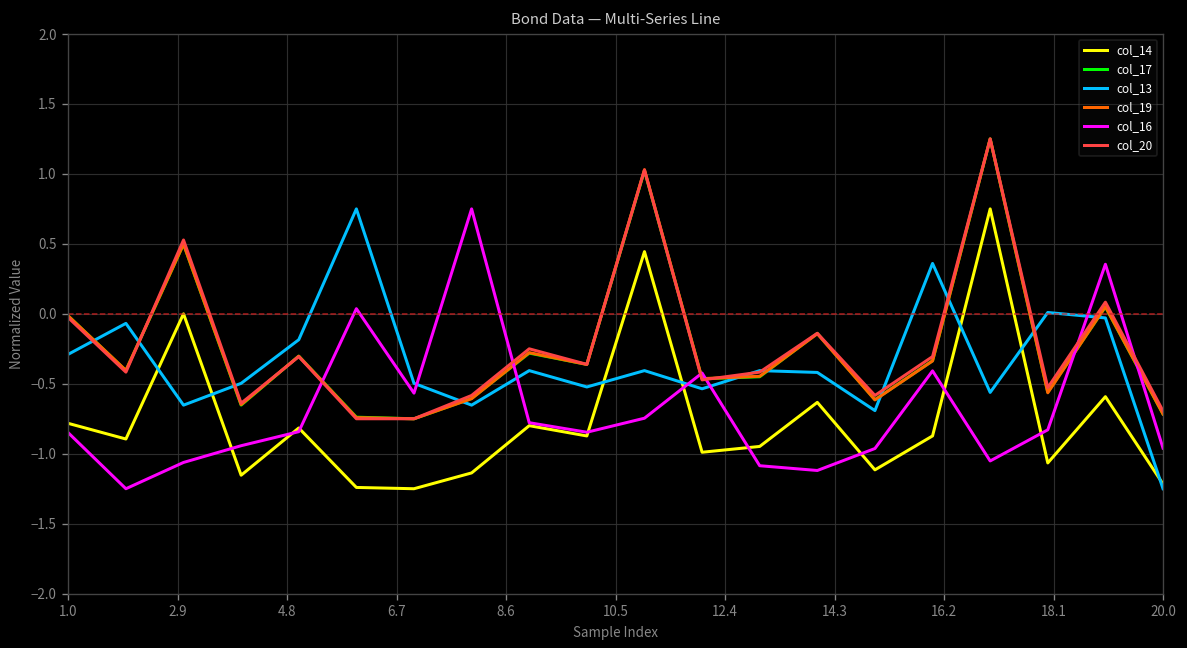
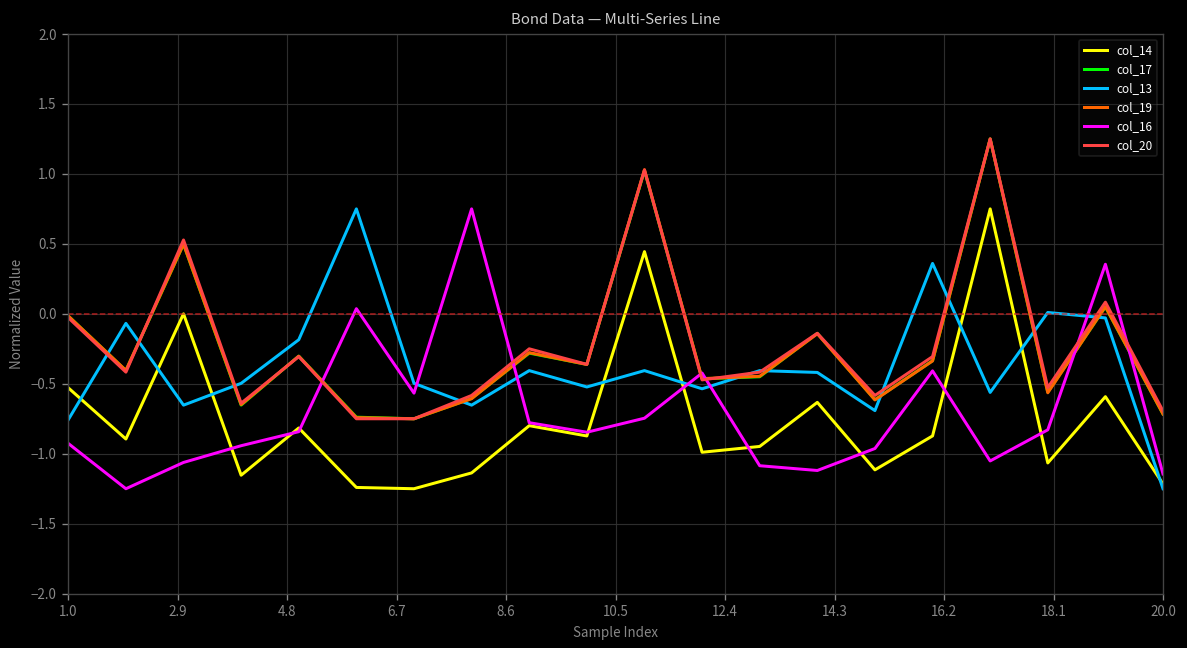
col_14, 1.0: -0.78 -> -0.53
col_13, 1.0: -0.29 -> -0.76
col_16, 1.0: -0.85 -> -0.93
col_16, 20.0: -0.96 -> -1.14
